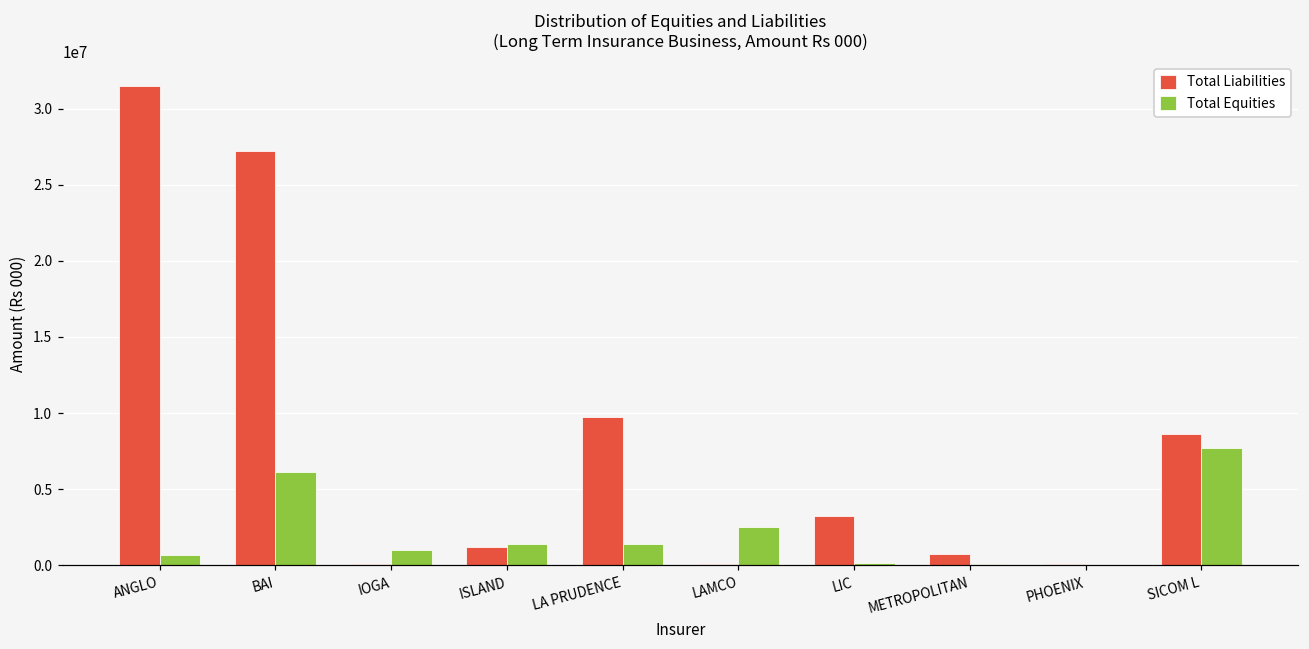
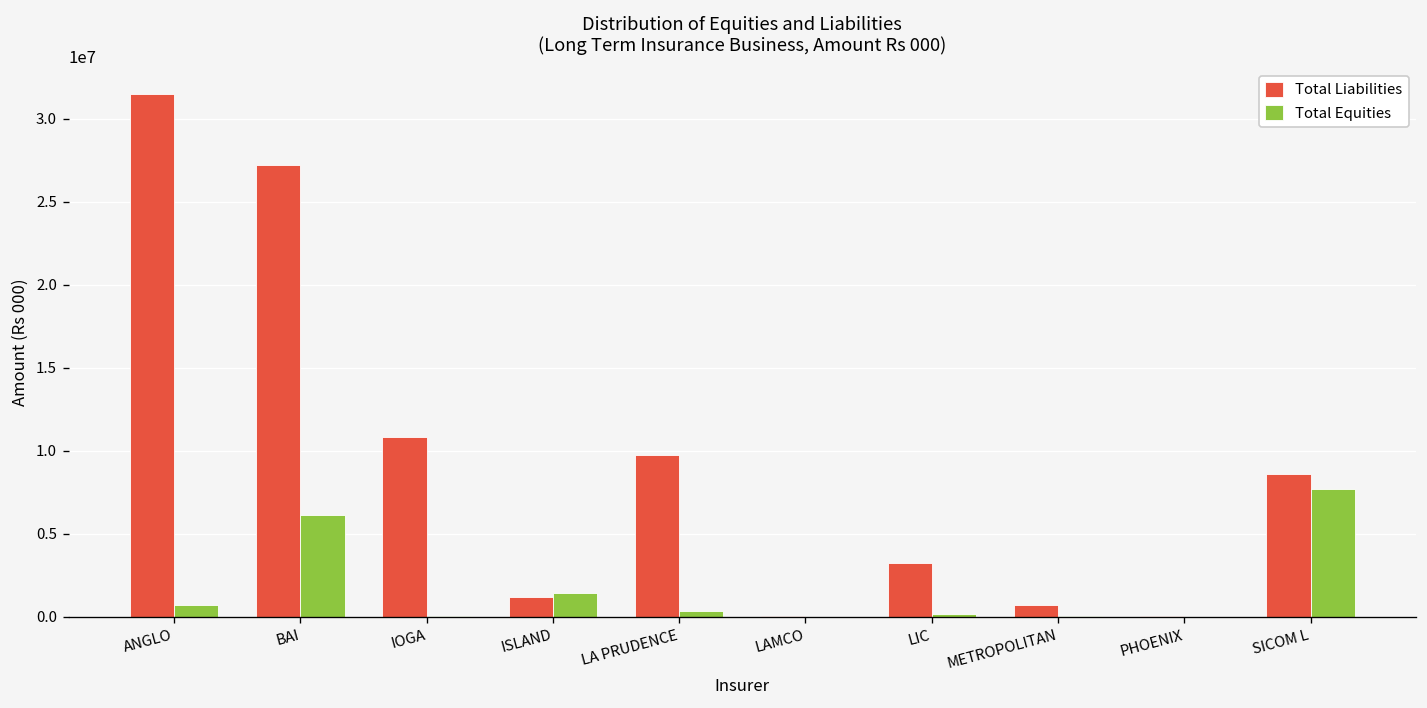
Total Liabilities, IOGA: 100000 -> 10800000
Total Equities, IOGA: 1000000 -> 0
Total Equities, LA PRUDENCE: 1400000 -> 400000
Total Equities, LAMCO: 2500000 -> 0
